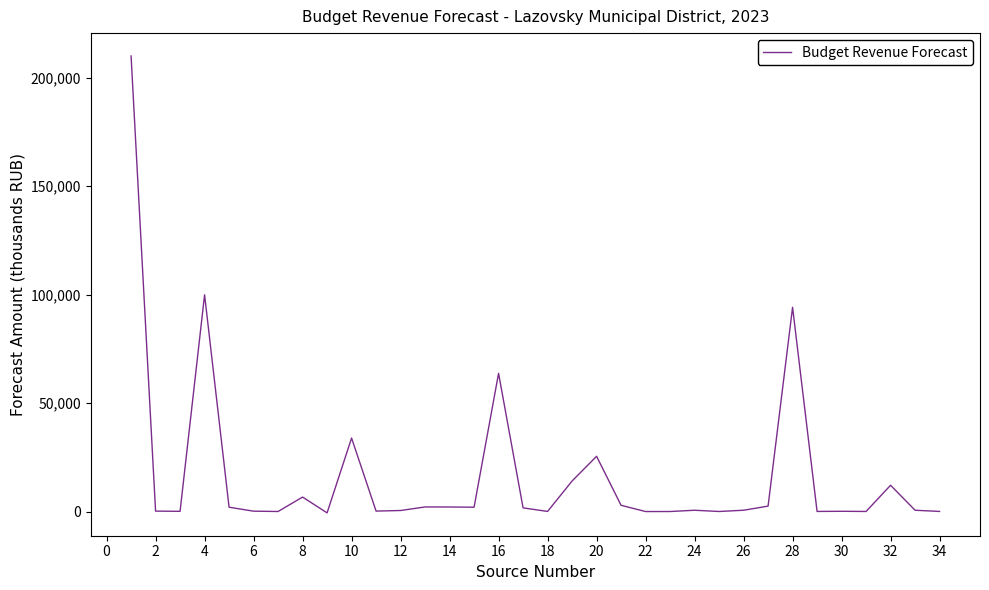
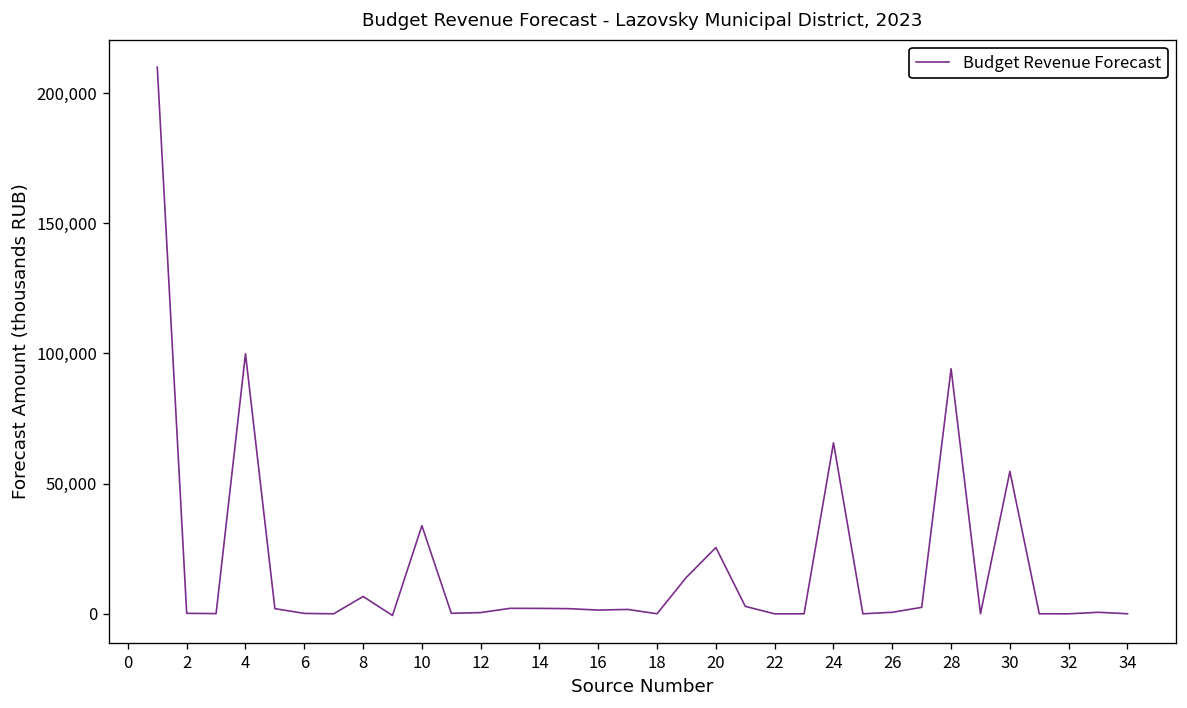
16: 64,000 -> 1,000
24: 1,000 -> 66,000
30: 0 -> 55,000
32: 12,000 -> 0
